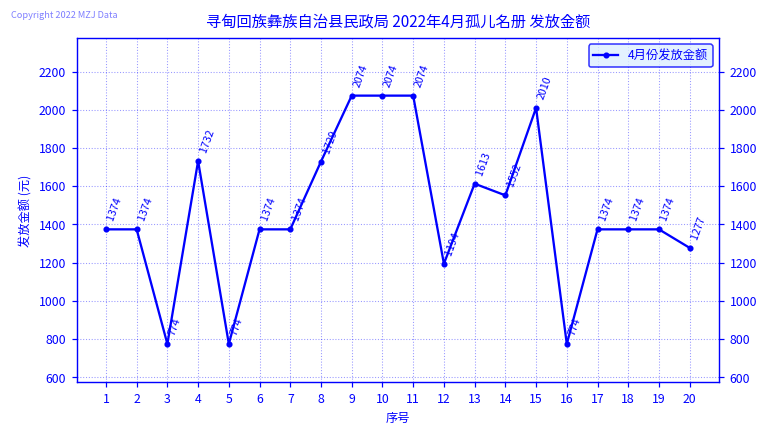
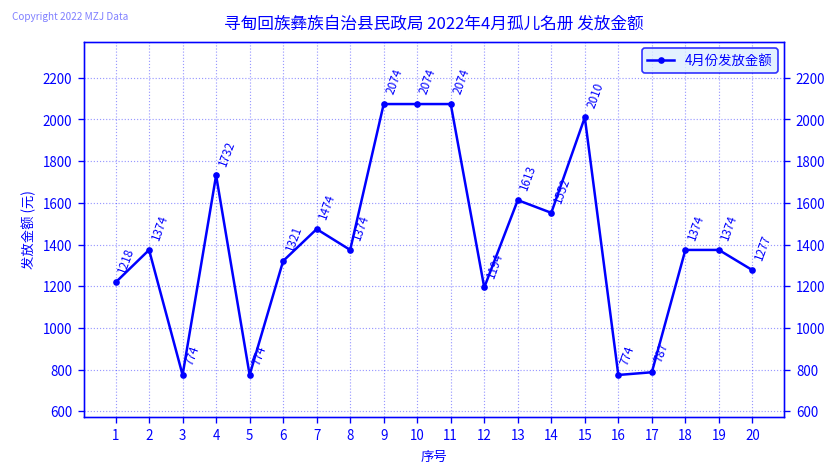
1: 1374 -> 1218
6: 1374 -> 1321
7: 1374 -> 1474
8: 1729 -> 1374
17: 1374 -> 787
